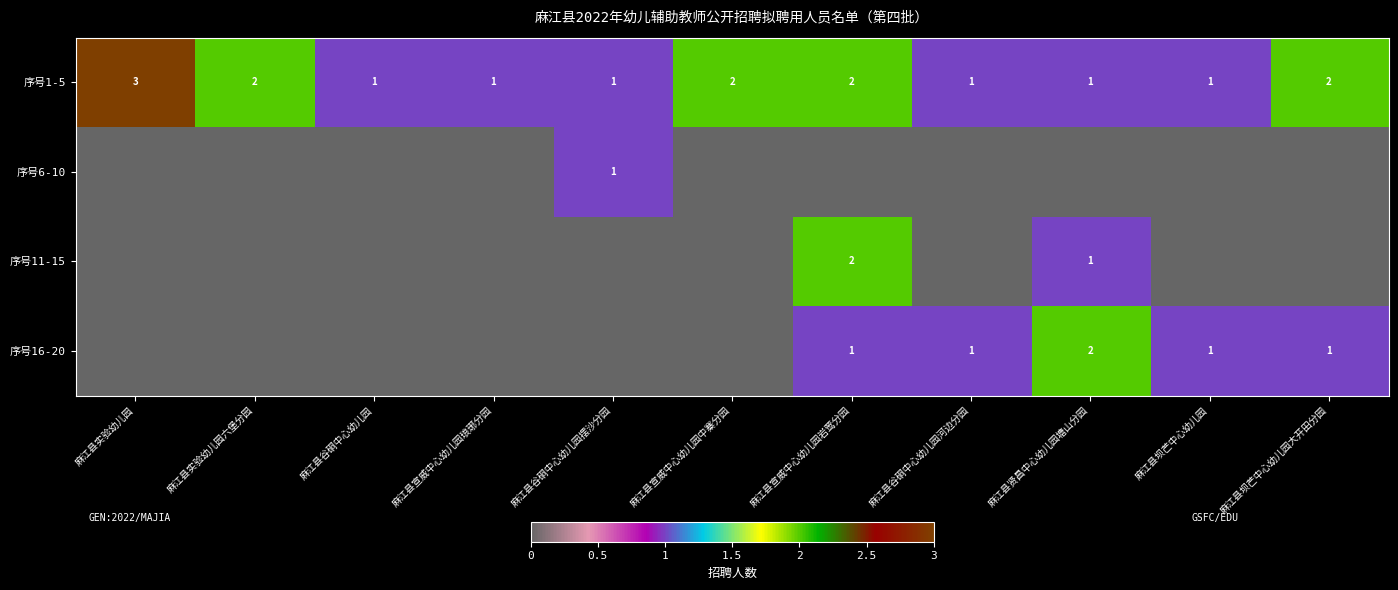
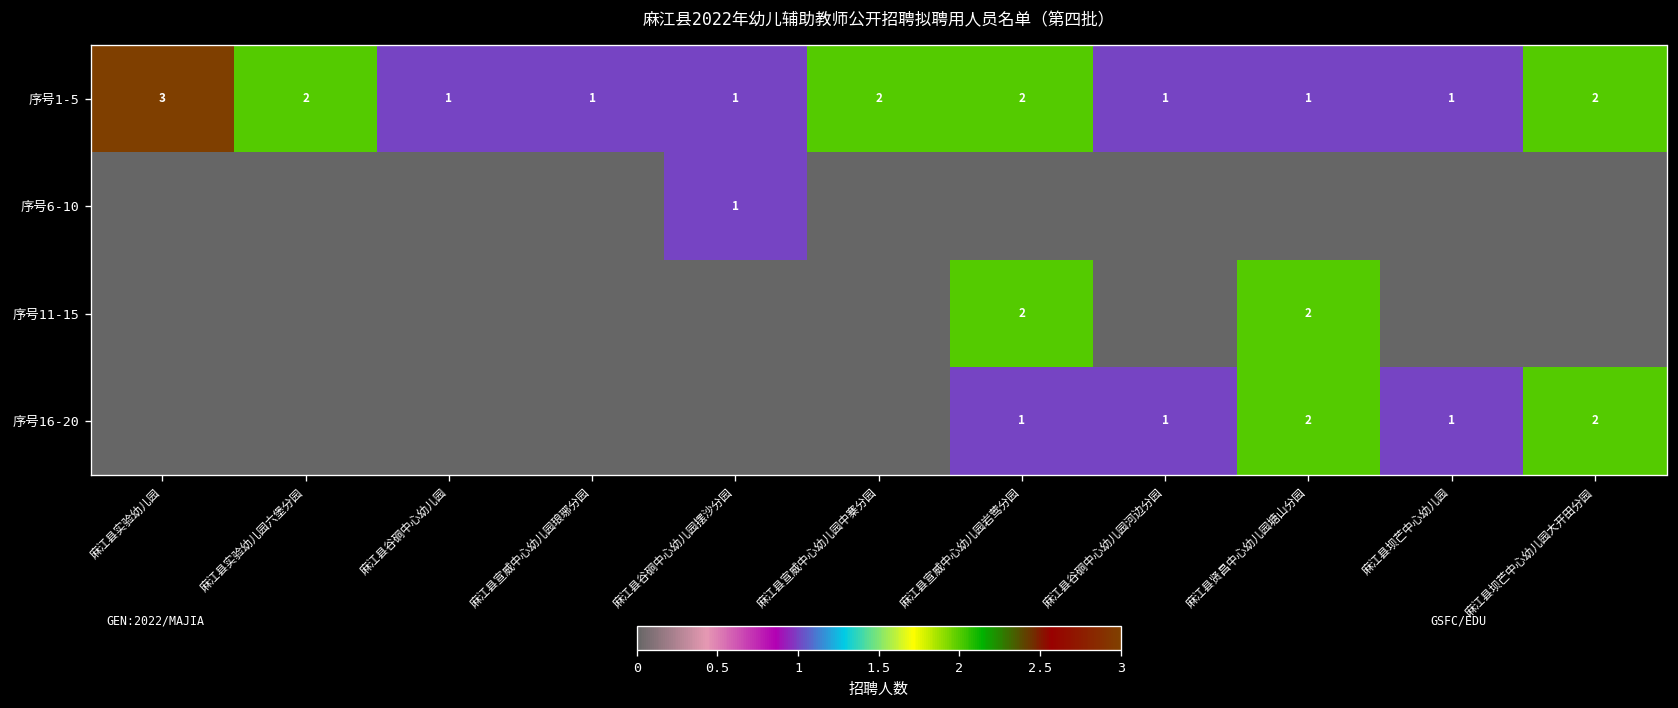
序号11-15, 麻江县贤昌中心幼儿园塘山分园: 1 -> 2
序号16-20, 麻江县坝芒中心幼儿园大开田分园: 1 -> 2
